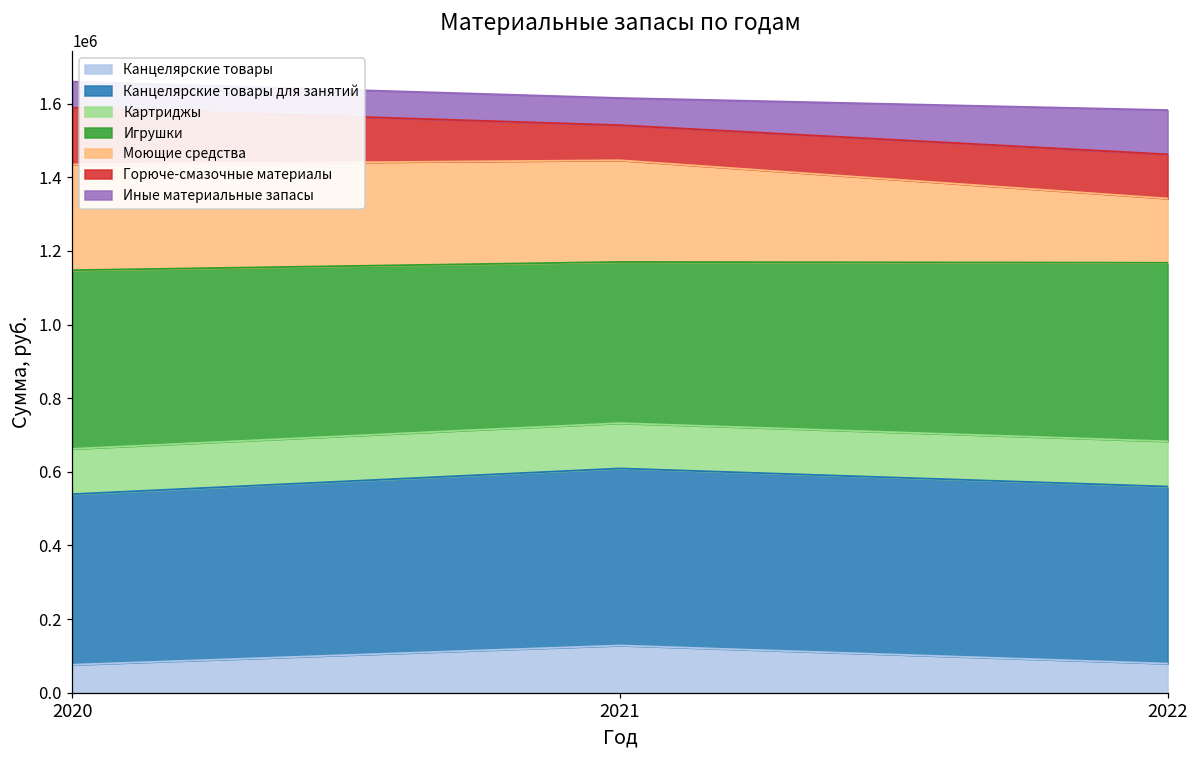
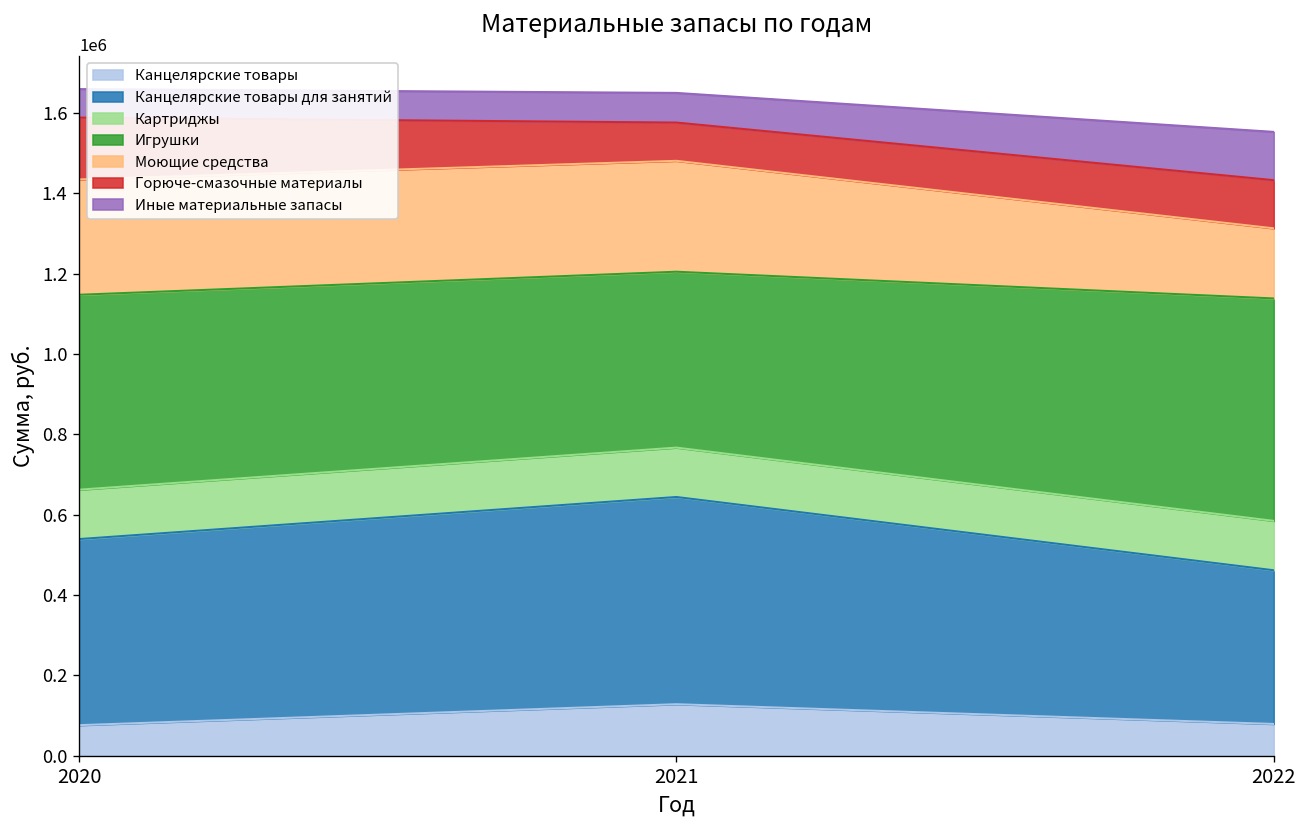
Канцелярские товары для занятий, 2021: 480000 -> 520000
Канцелярские товары для занятий, 2022: 480000 -> 380000
Игрушки, 2022: 490000 -> 550000
